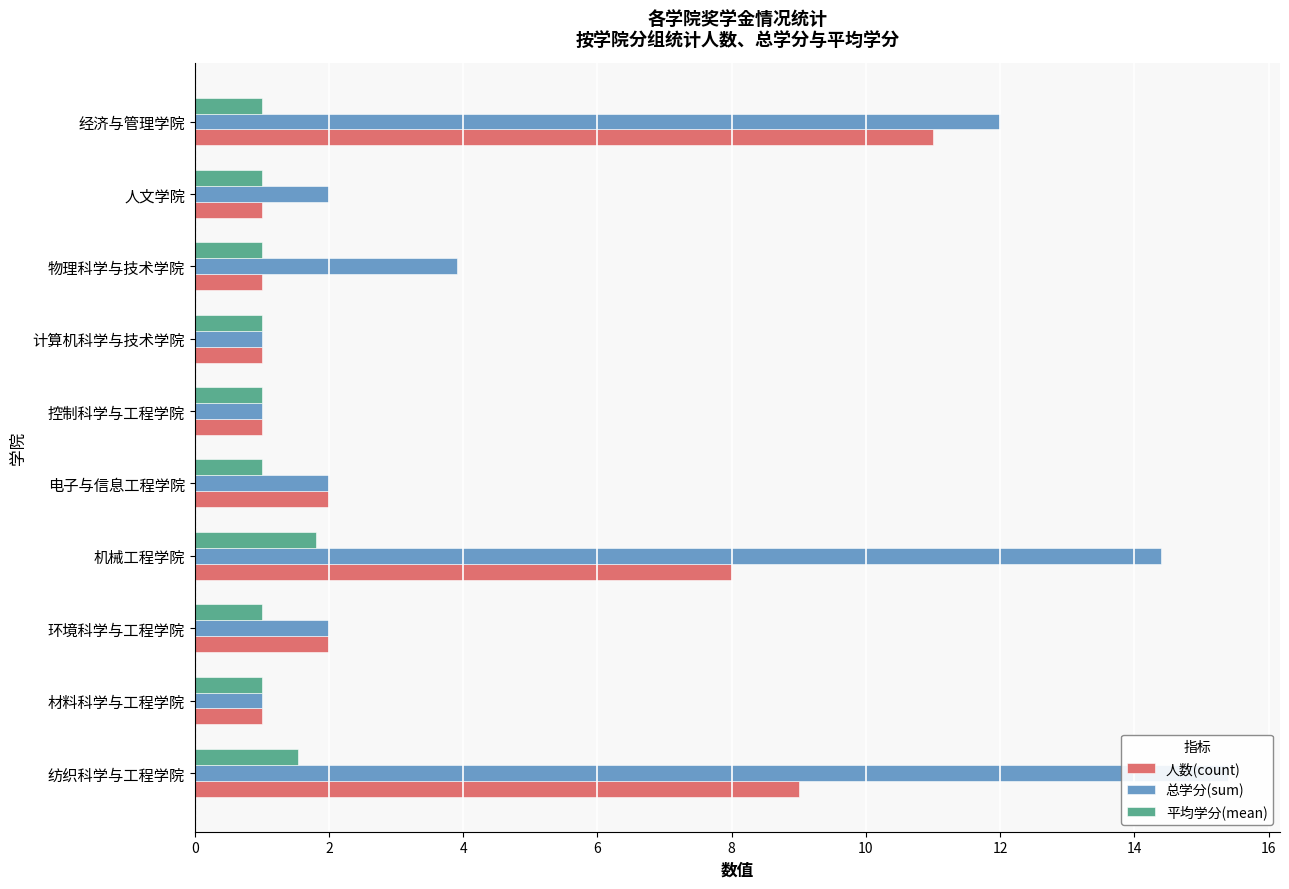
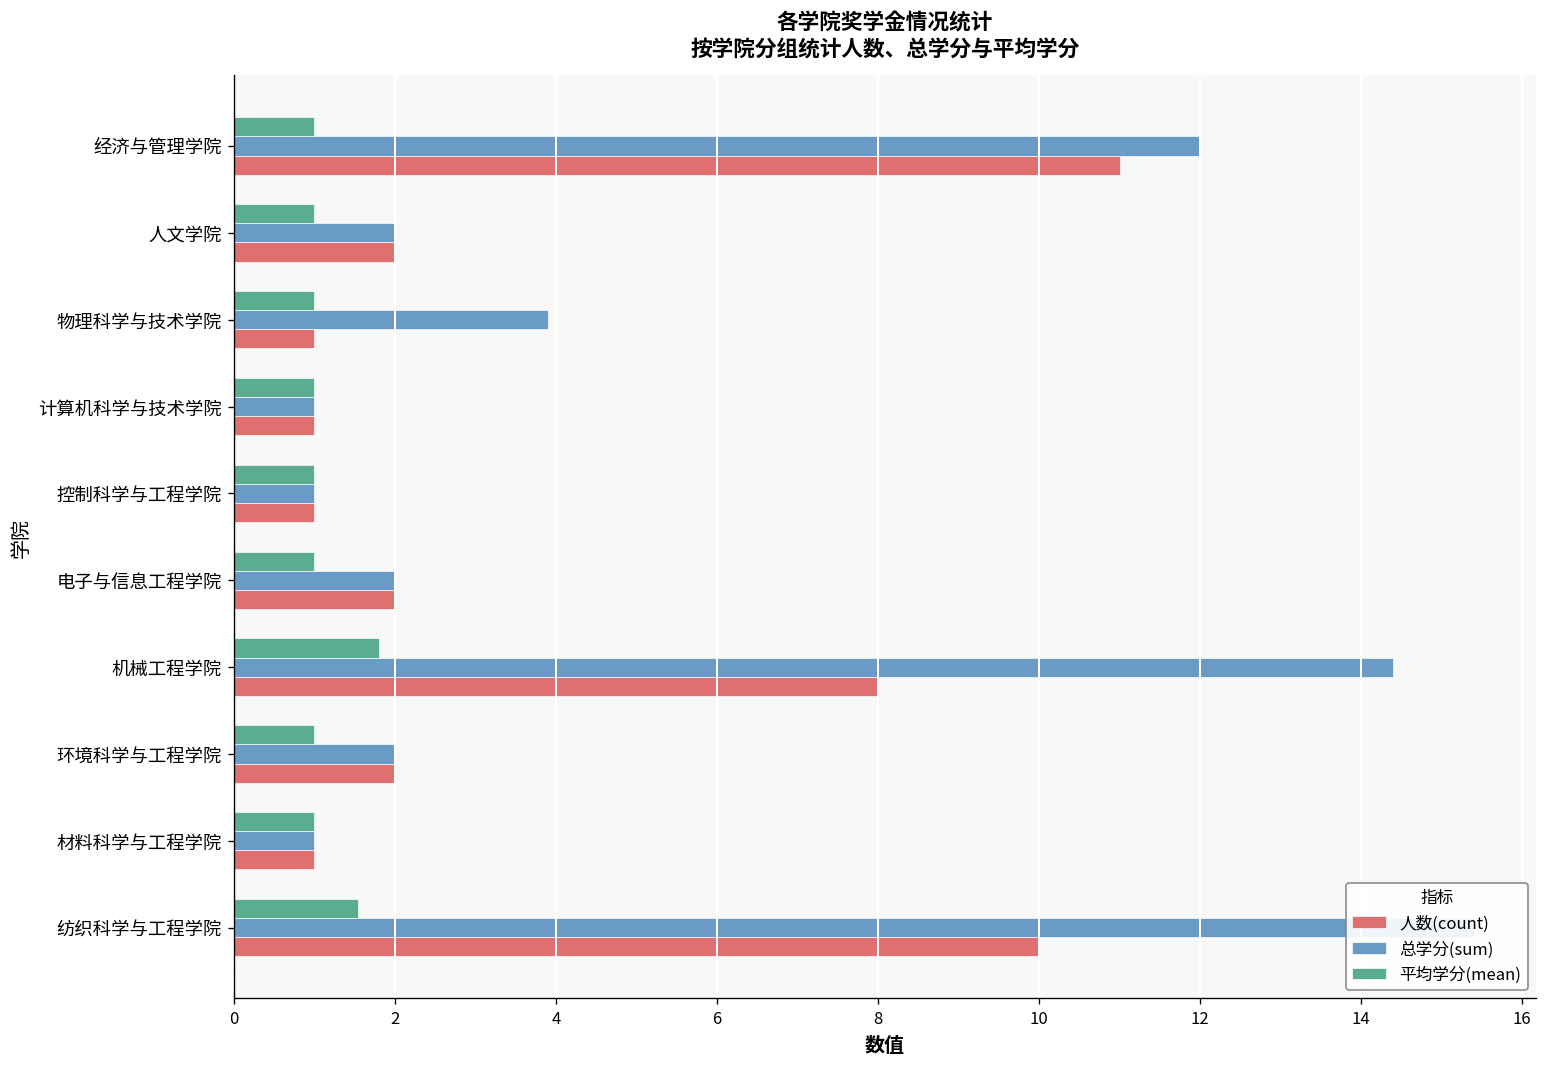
人数(count), 人文学院: 1 -> 2
人数(count), 纺织科学与工程学院: 9 -> 10
